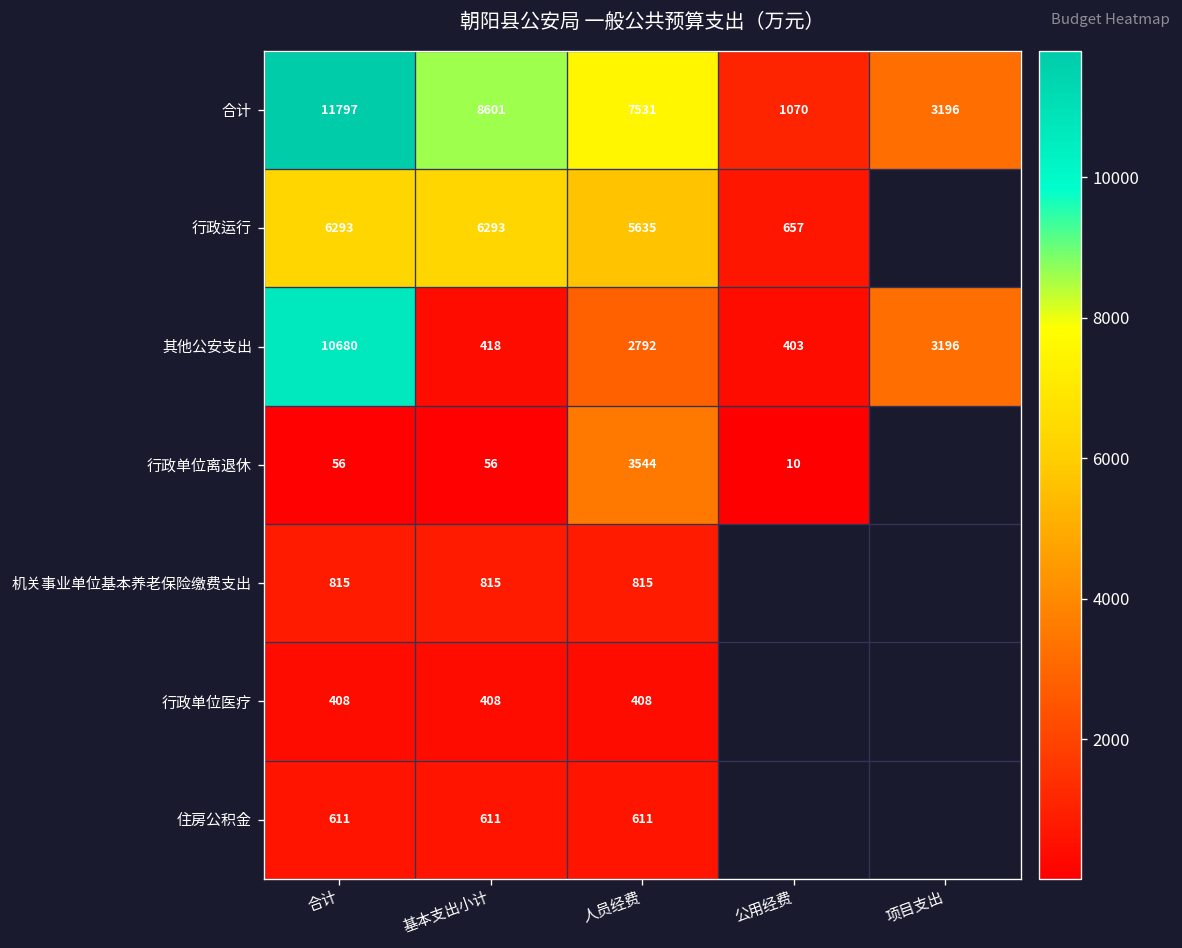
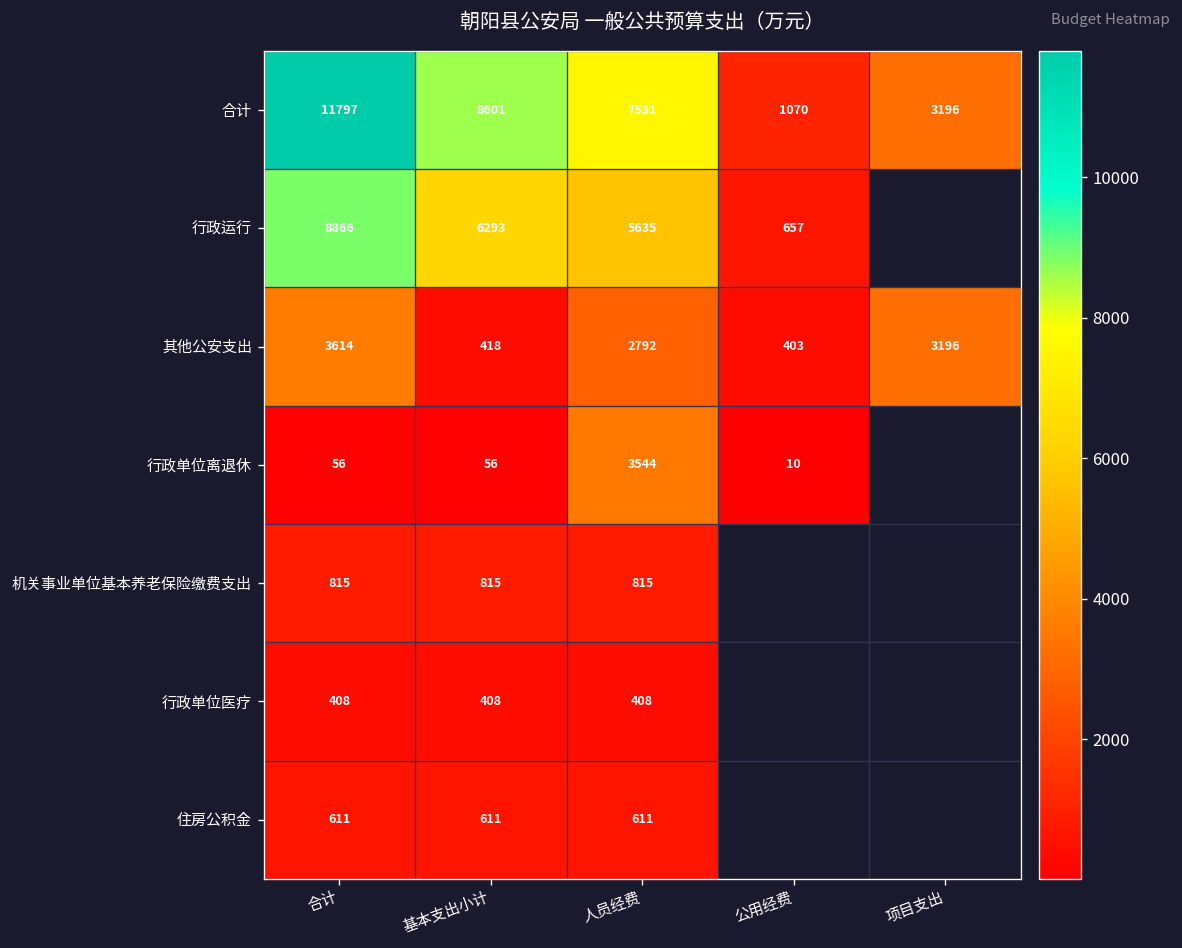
行政运行, 合计: 6293 -> 8866
其他公安支出, 合计: 10680 -> 3614
